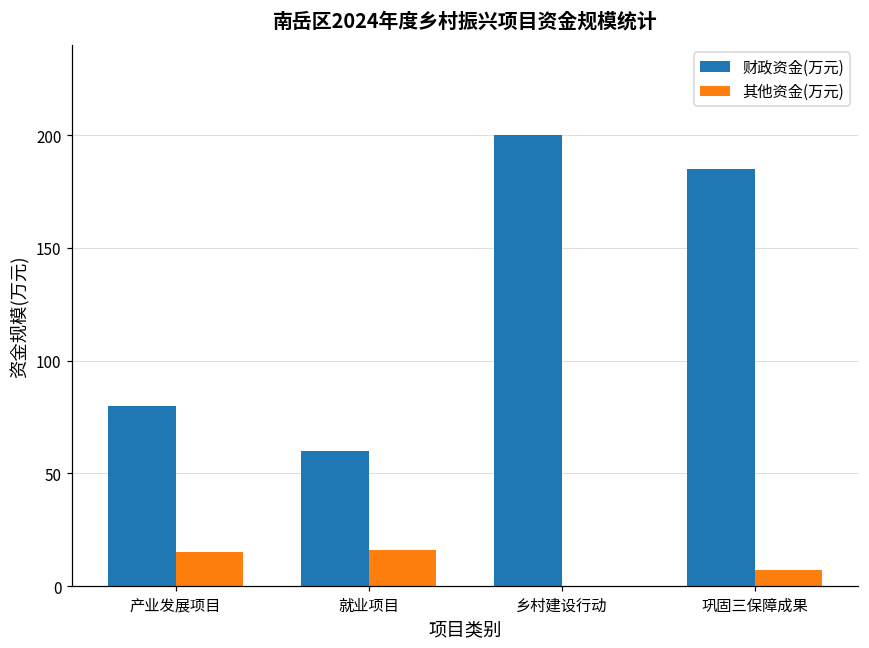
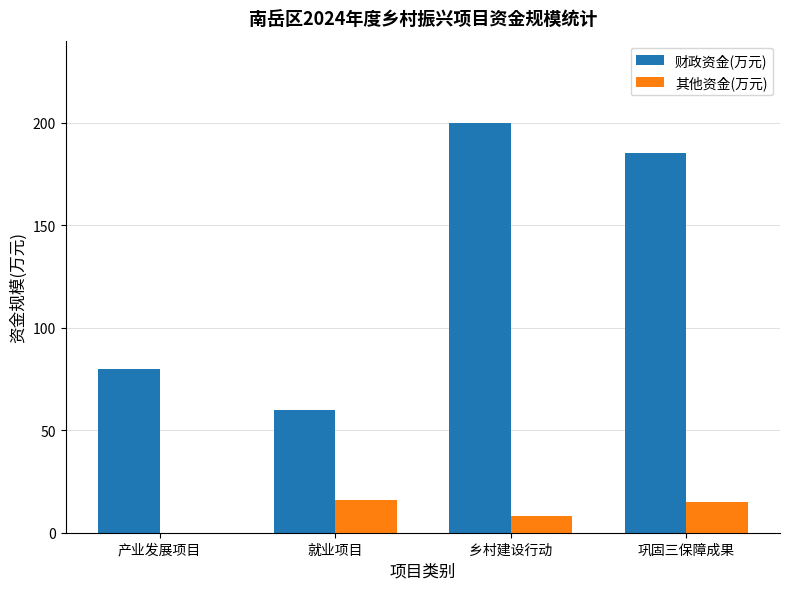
其他资金(万元), 产业发展项目: 15 -> 0
其他资金(万元), 乡村建设行动: 0 -> 8
其他资金(万元), 巩固三保障成果: 7 -> 15
